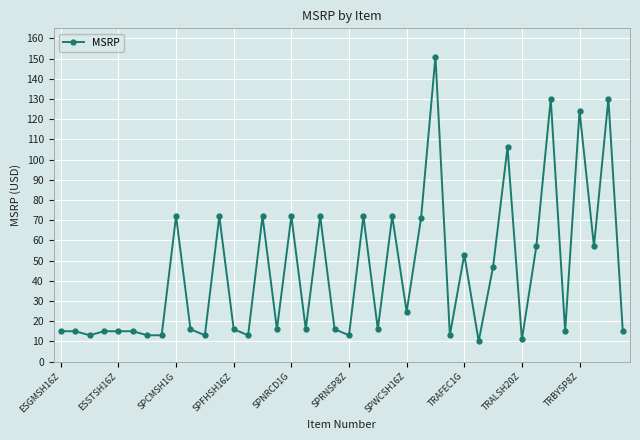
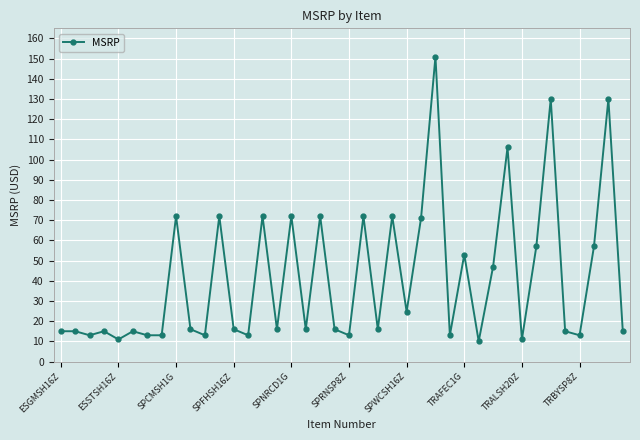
ESSTSH16Z: 15 -> 11
TRBYSP8Z: 124 -> 13
